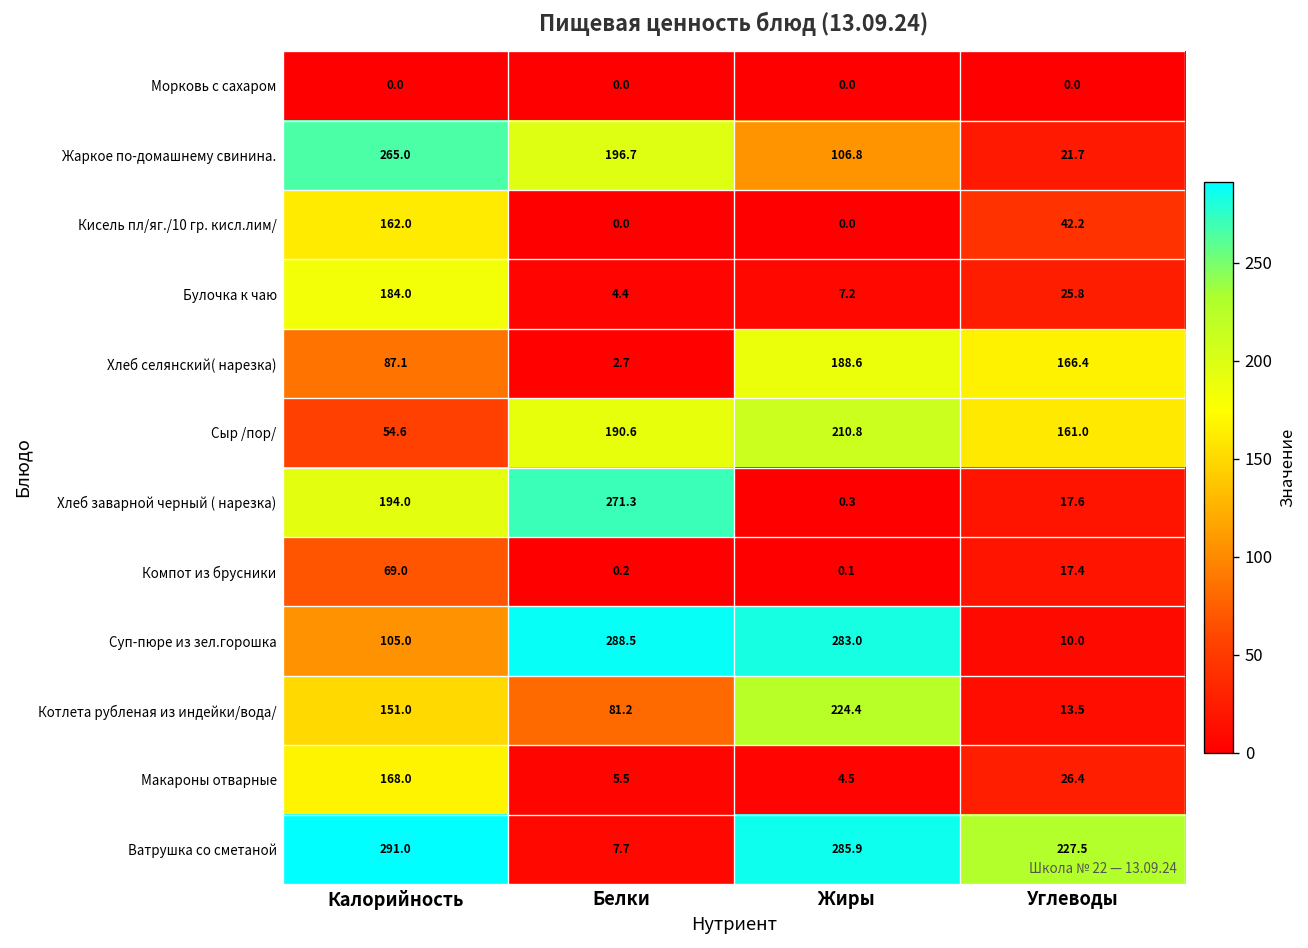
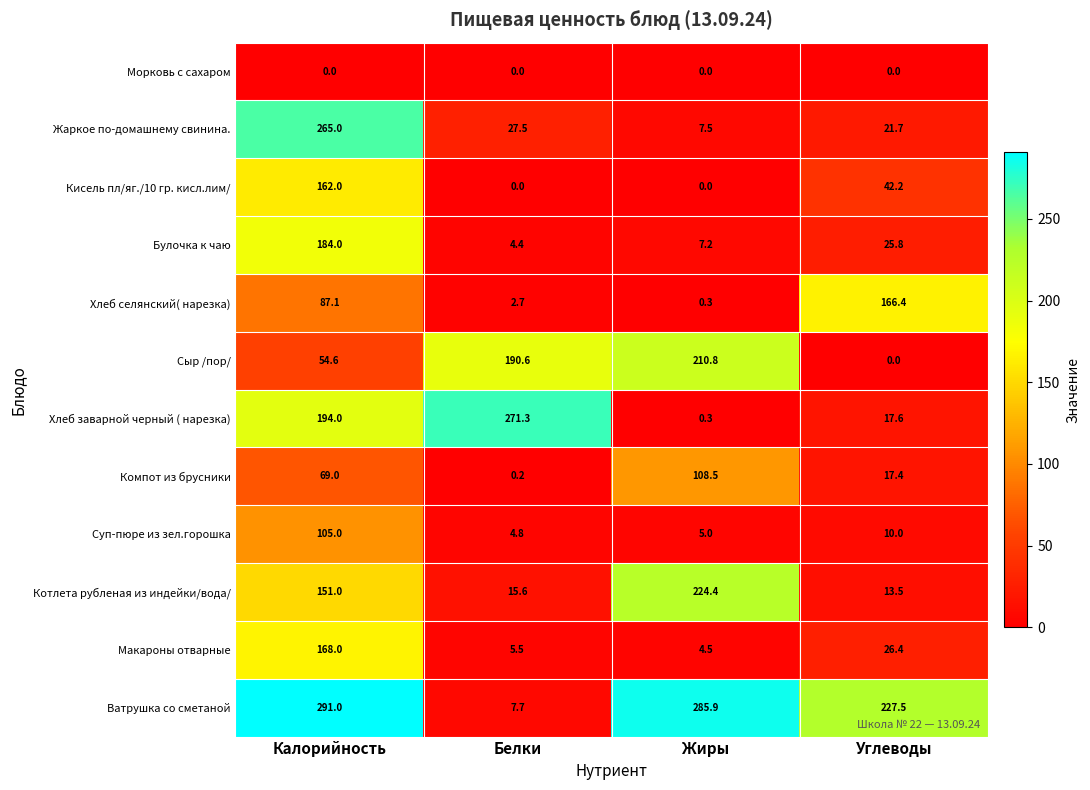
Жаркое по-домашнему свинина., Белки: 196.7 -> 27.5
Жаркое по-домашнему свинина., Жиры: 106.8 -> 7.5
Хлеб селянский( нарезка), Жиры: 188.6 -> 0.3
Сыр /пор/, Углеводы: 161.0 -> 0.0
Компот из брусники, Жиры: 0.1 -> 108.5
Суп-пюре из зел.горошка, Белки: 288.5 -> 4.8
Суп-пюре из зел.горошка, Жиры: 283.0 -> 5.0
Котлета рубленая из индейки/вода/, Белки: 81.2 -> 15.6
